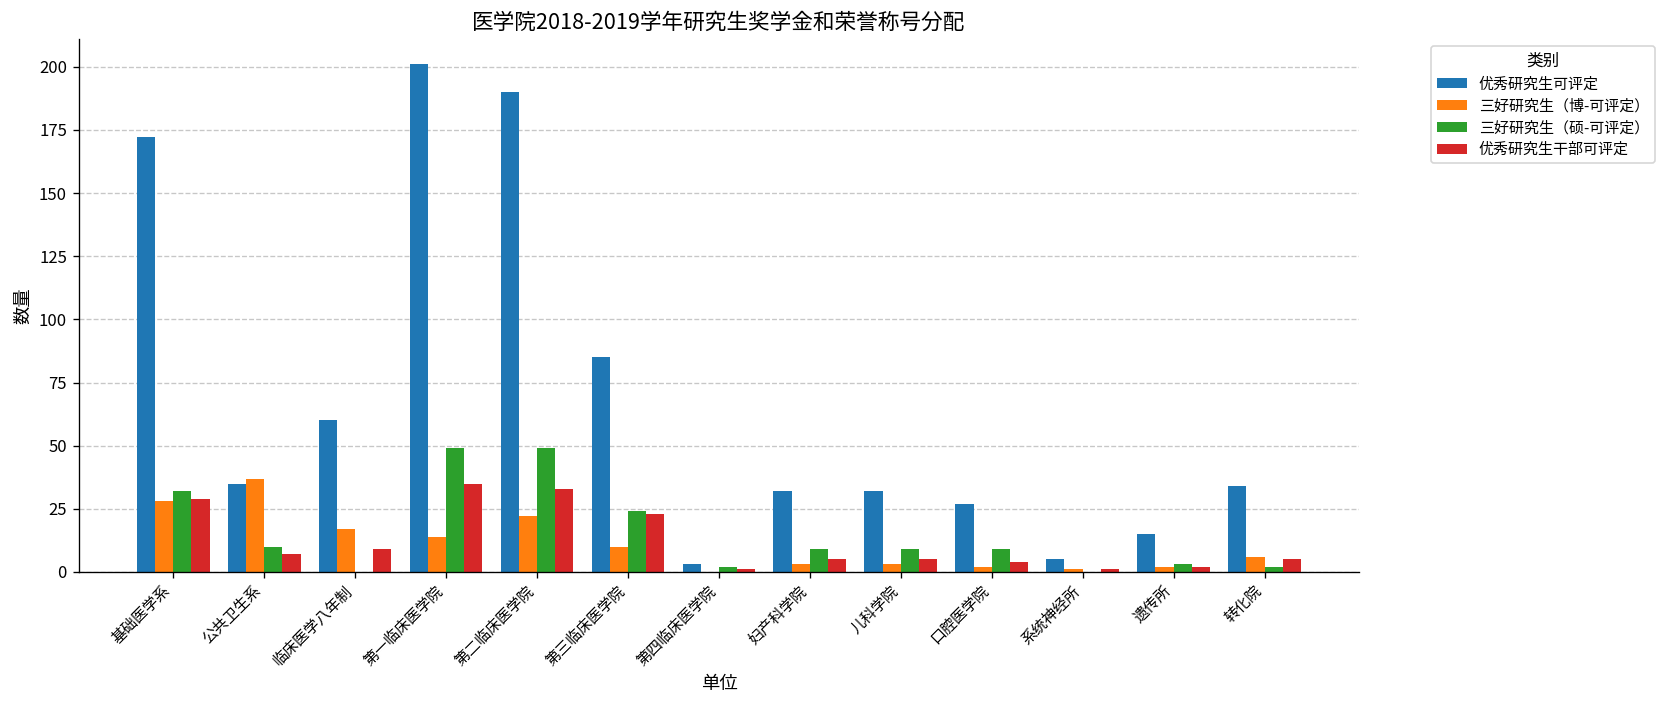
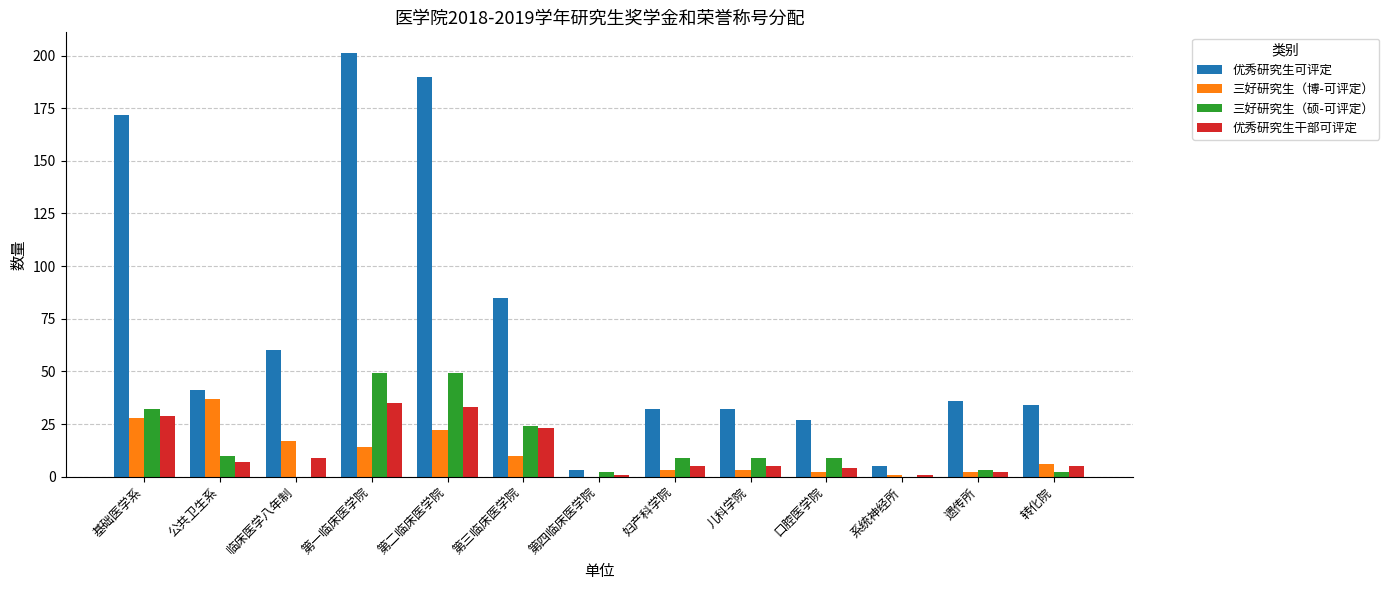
优秀研究生可评定, 公共卫生系: 35 -> 41
优秀研究生可评定, 遗传所: 15 -> 36
